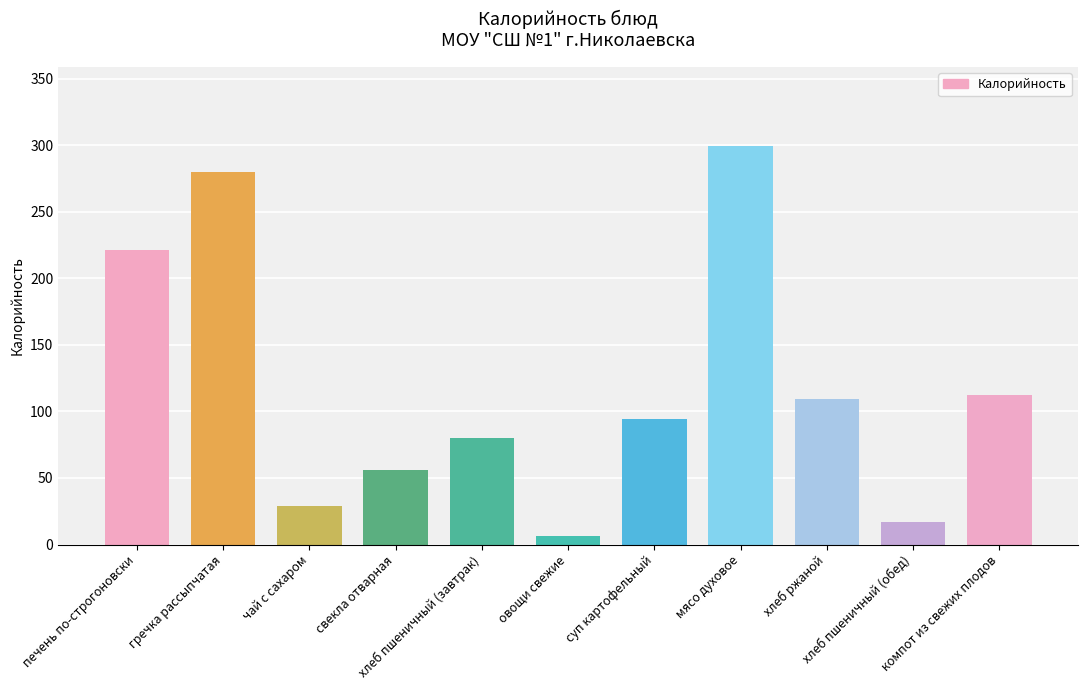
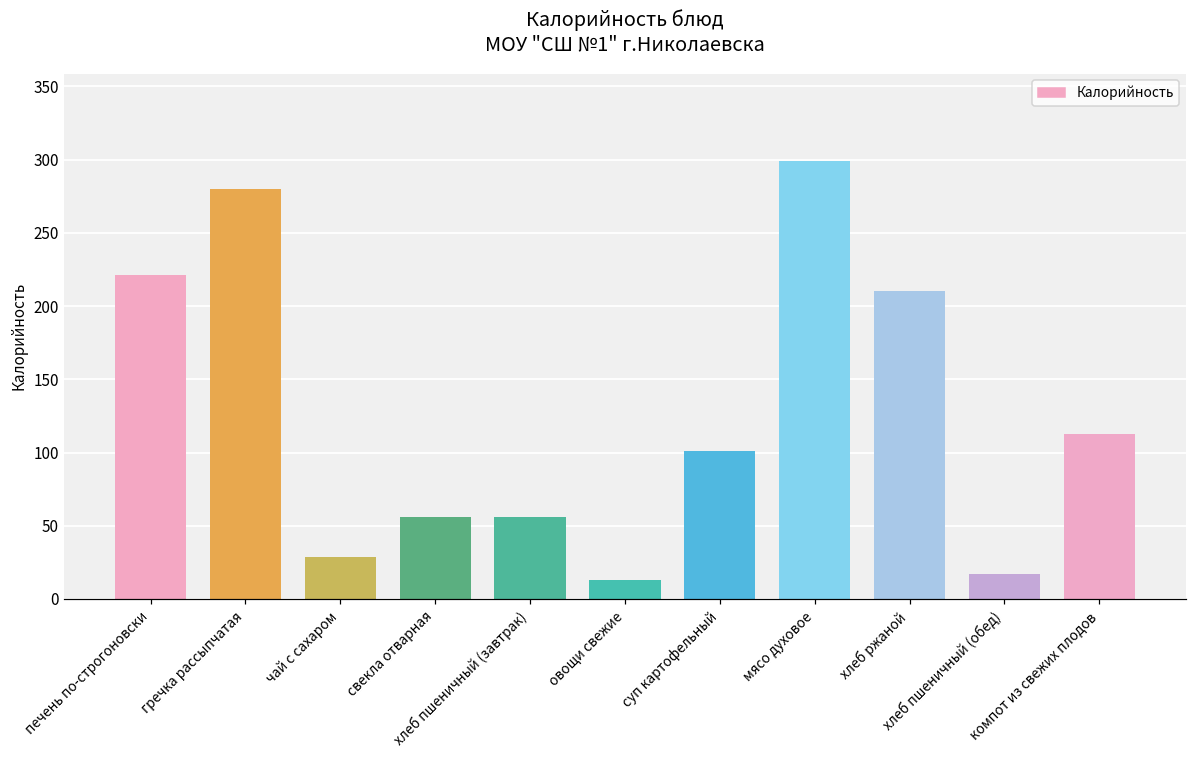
хлеб пшеничный (завтрак): 80 -> 56
овощи свежие: 6 -> 13
суп картофельный: 94 -> 101
хлеб ржаной: 110 -> 211
